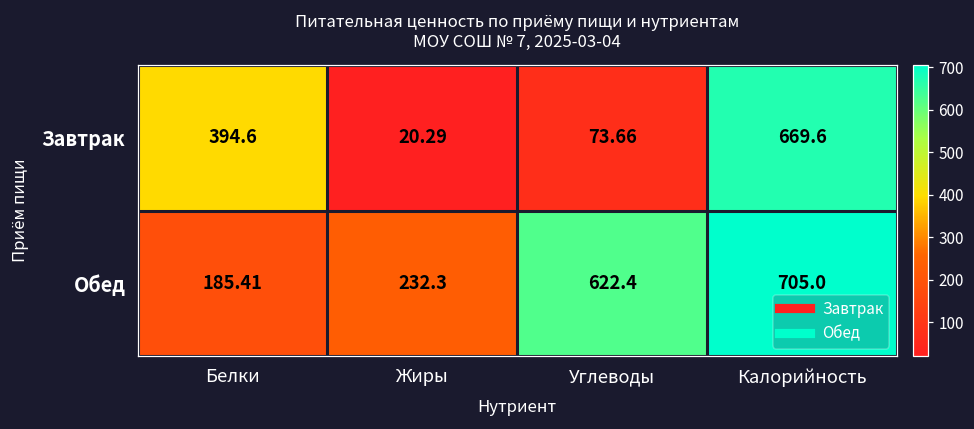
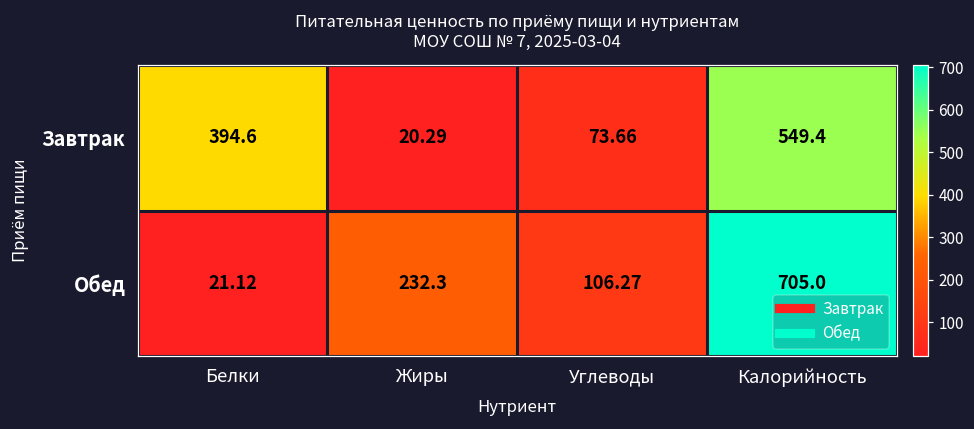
Завтрак, Калорийность: 669.6 -> 549.4
Обед, Белки: 185.41 -> 21.12
Обед, Углеводы: 622.4 -> 106.27
